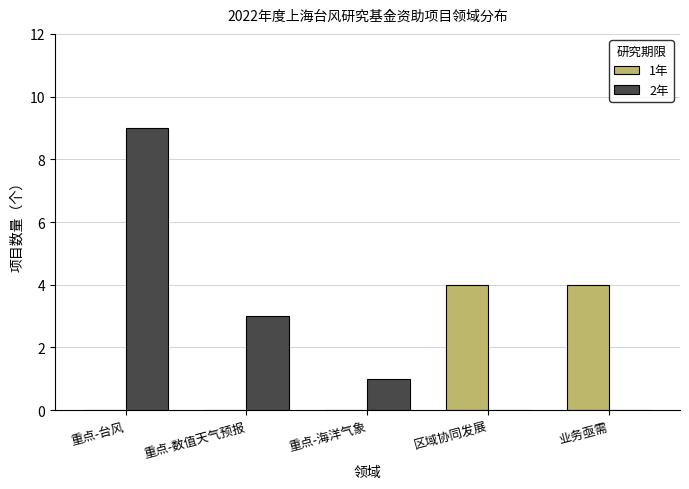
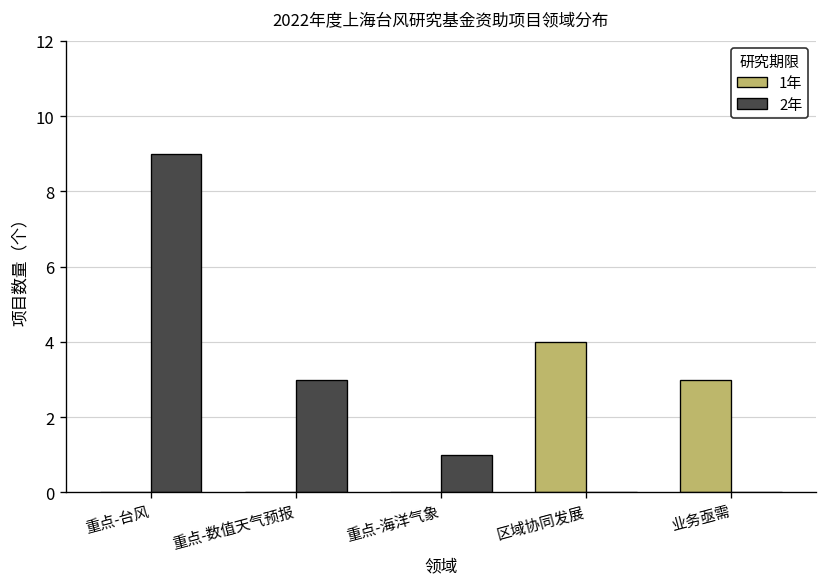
1年, 业务亟需: 4 -> 3
